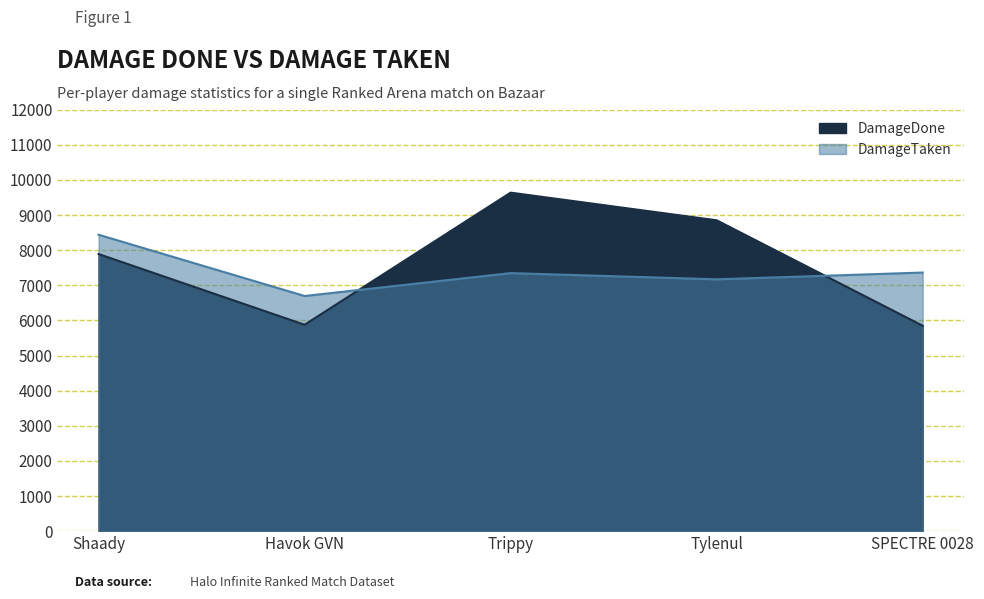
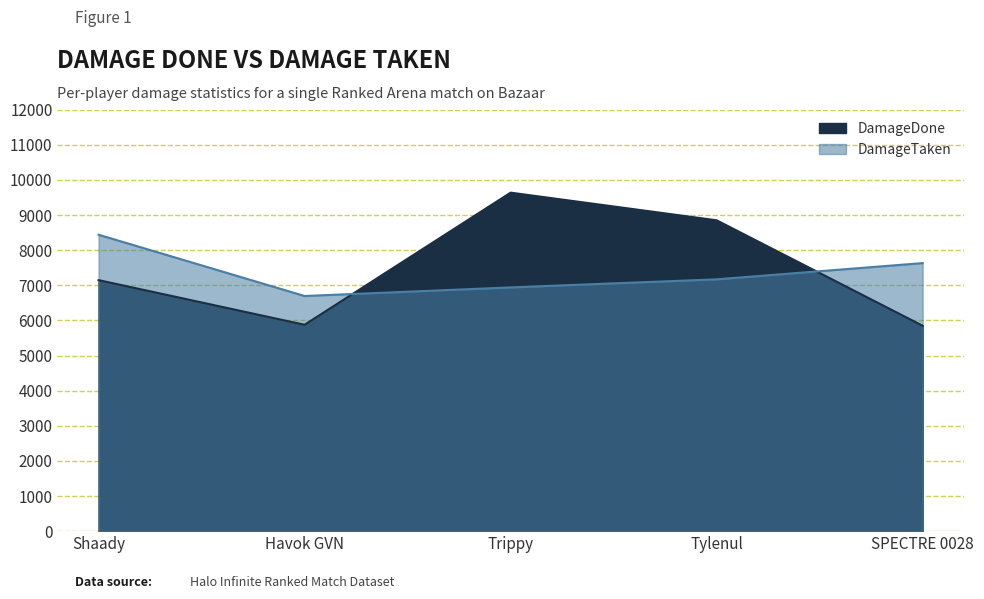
DamageDone, Shaady: 7900 -> 7100
DamageTaken, Trippy: 7300 -> 6900
DamageTaken, SPECTRE 0028: 7400 -> 7600
